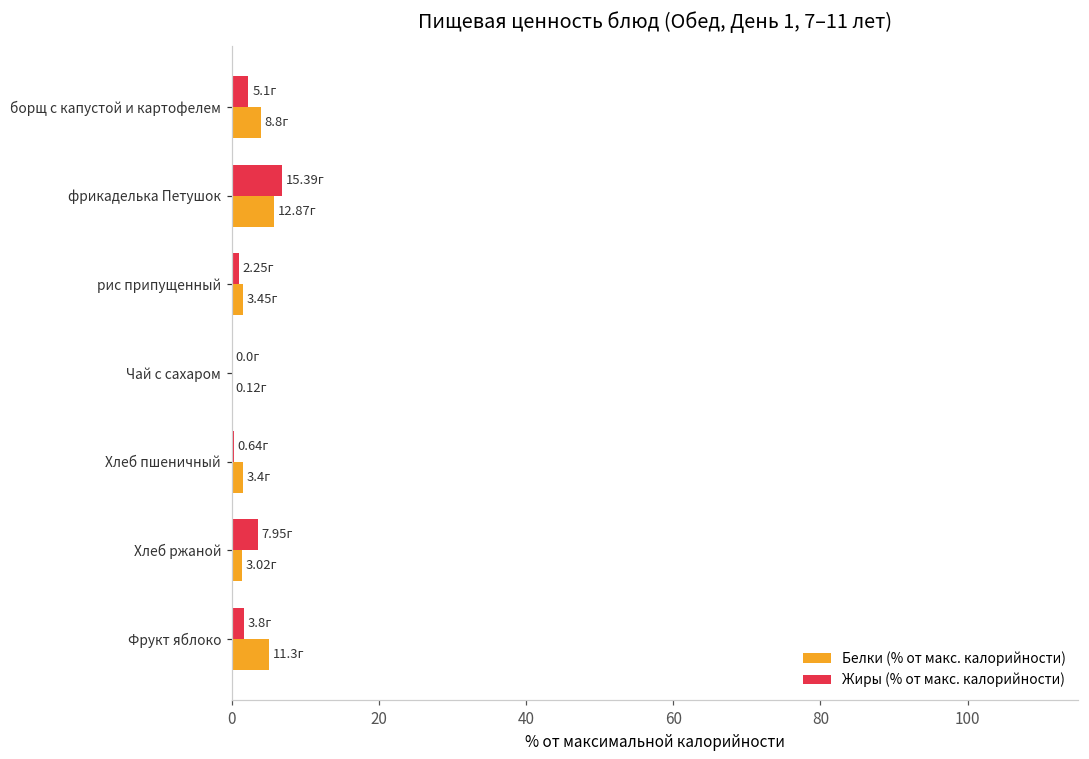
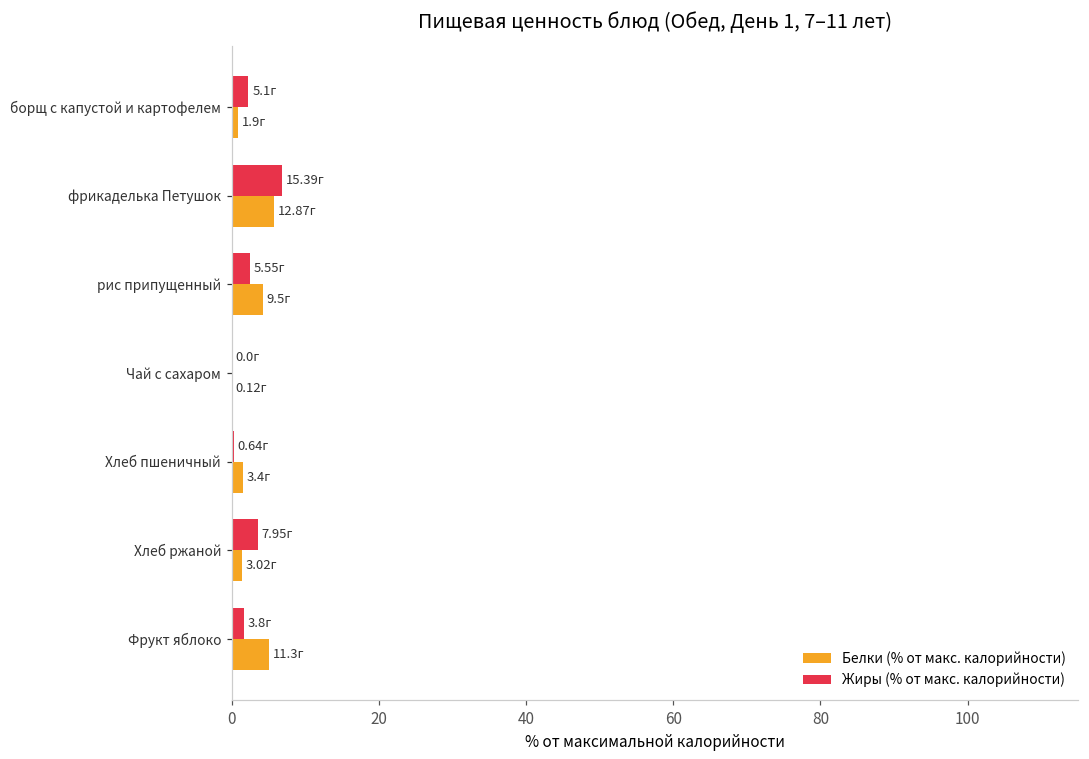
Белки (% от макс. калорийности), борщ с капустой и картофелем: 8.8г -> 1.9г
Жиры (% от макс. калорийности), рис припущенный: 2.25г -> 5.55г
Белки (% от макс. калорийности), рис припущенный: 3.45г -> 9.5г
